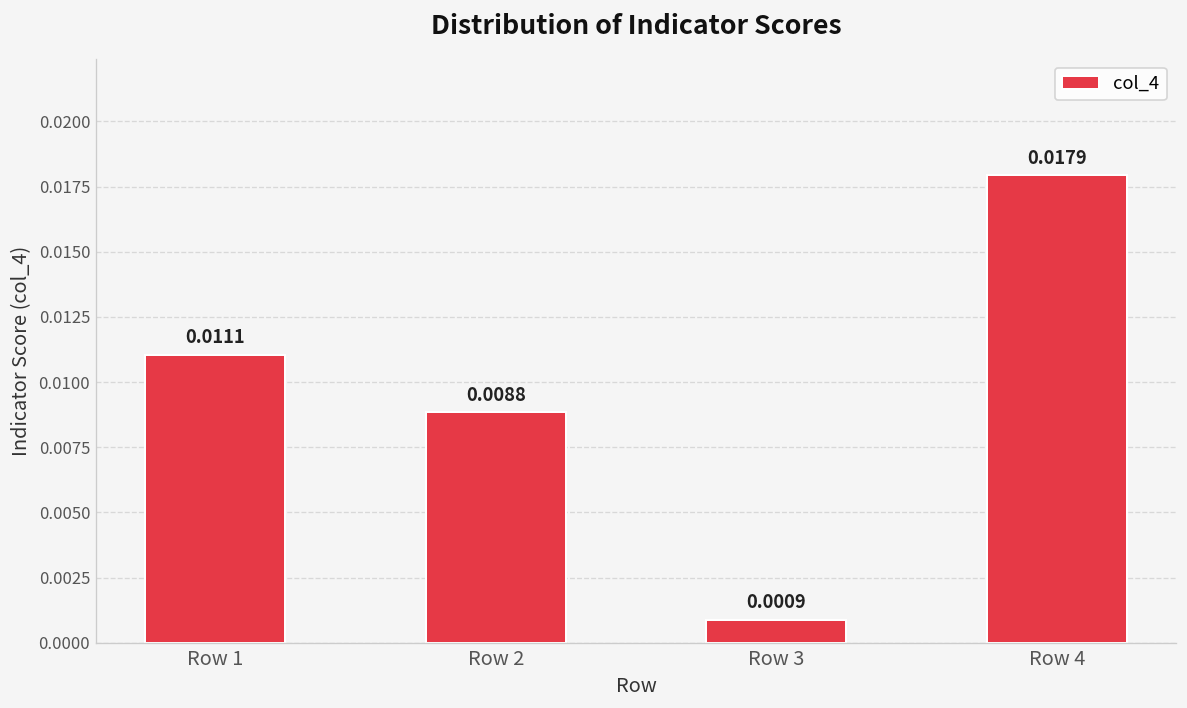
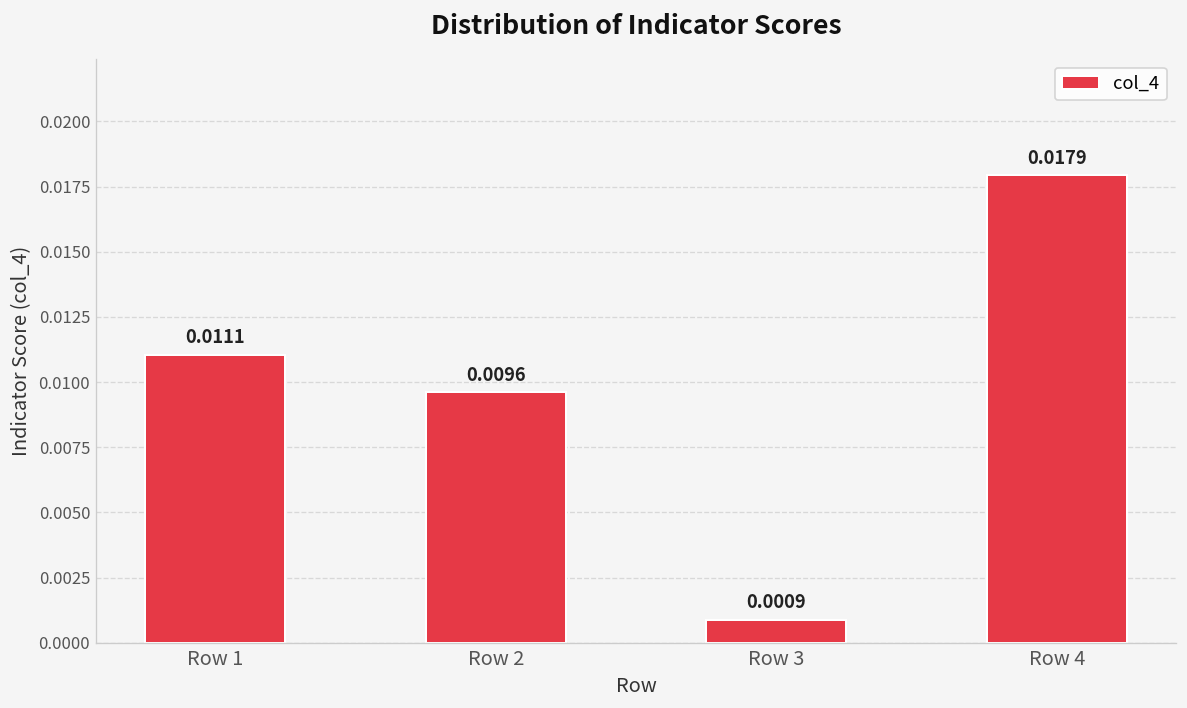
Row 2: 0.0088 -> 0.0096
